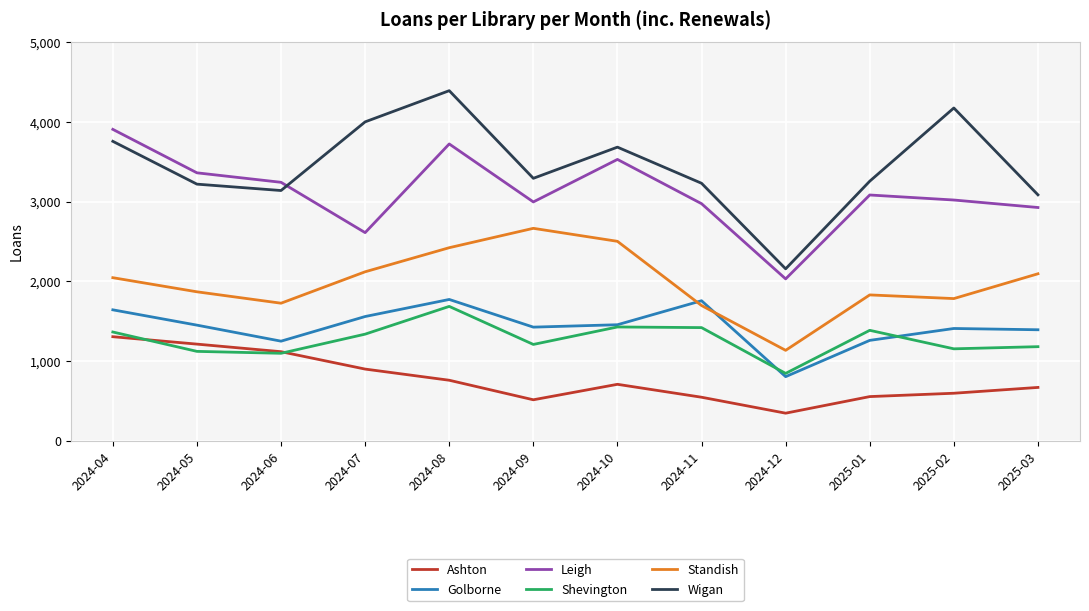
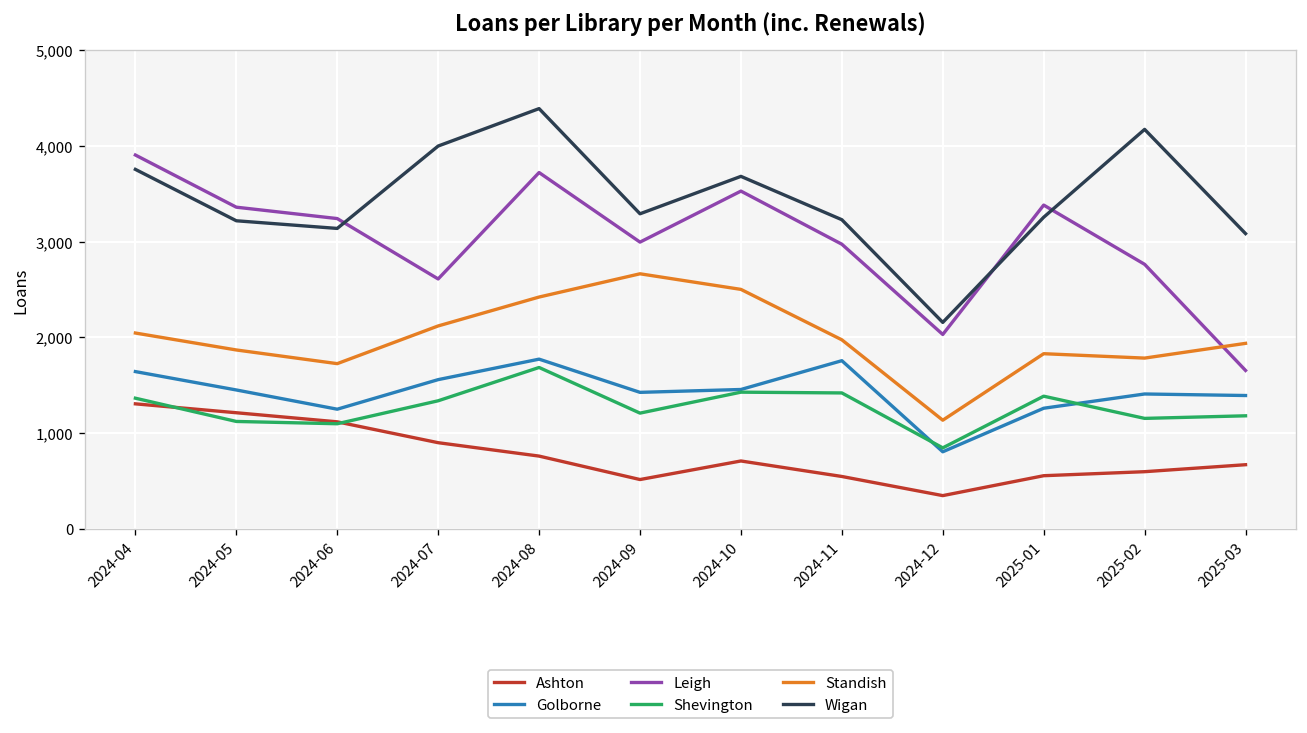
Standish, 2024-11: 1,700 -> 2,000
Leigh, 2025-01: 3,100 -> 3,400
Leigh, 2025-02: 3,000 -> 2,800
Leigh, 2025-03: 2,900 -> 1,700
Standish, 2025-03: 2,100 -> 1,900
